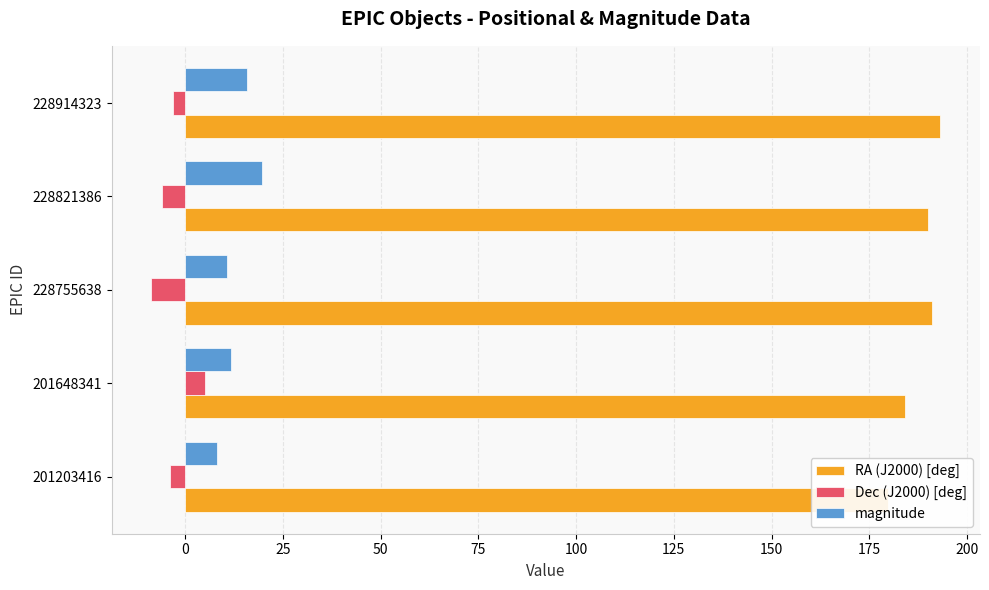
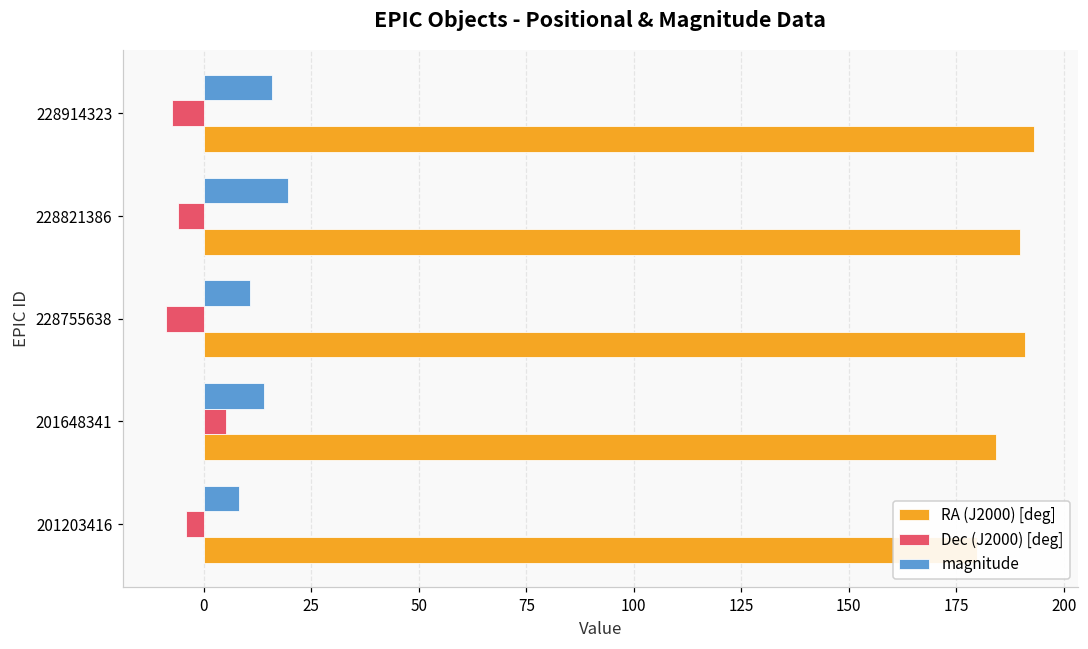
Dec (J2000) [deg], 228914323: -3 -> -7
magnitude, 201648341: 12 -> 14
